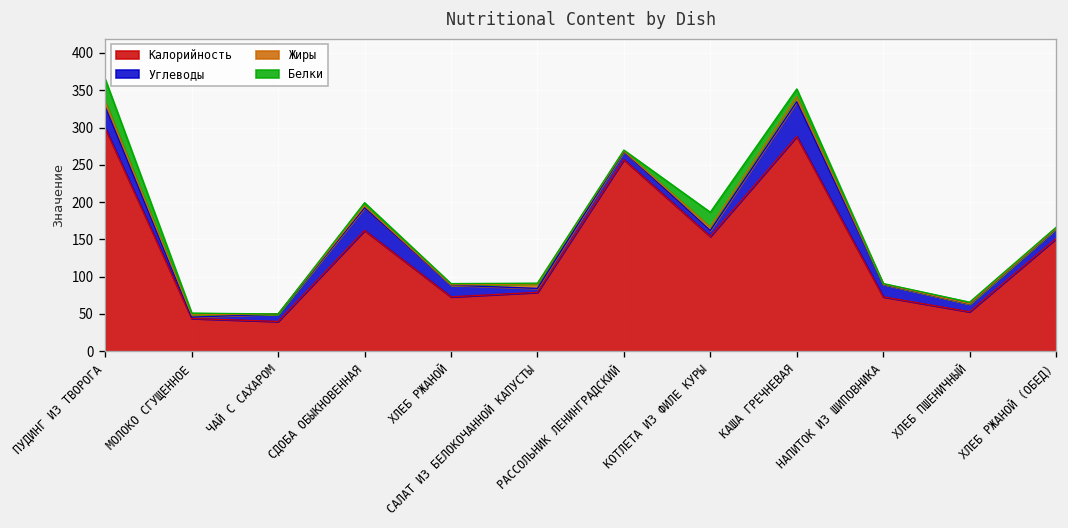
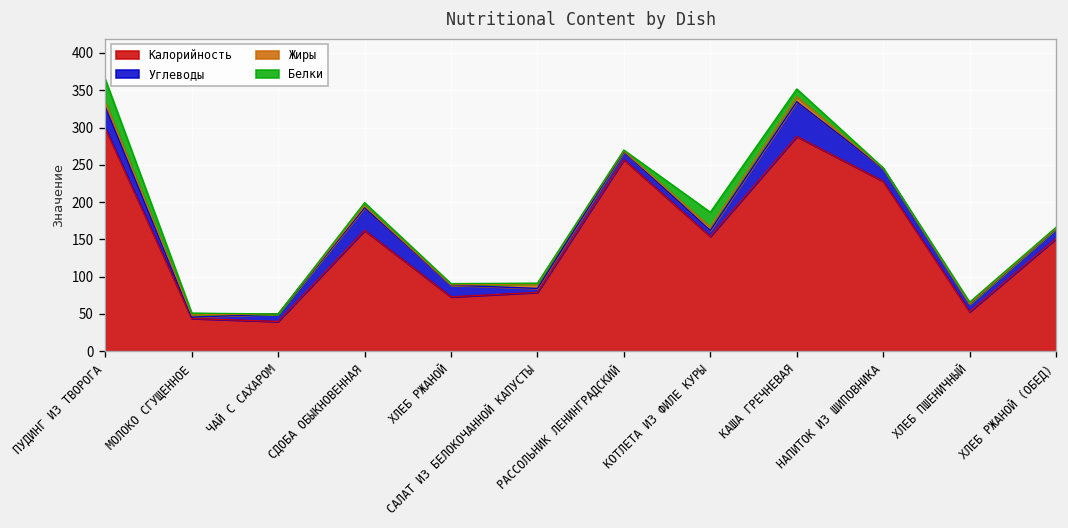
Калорийность, НАПИТОК ИЗ ШИПОВНИКА: 70 -> 230
